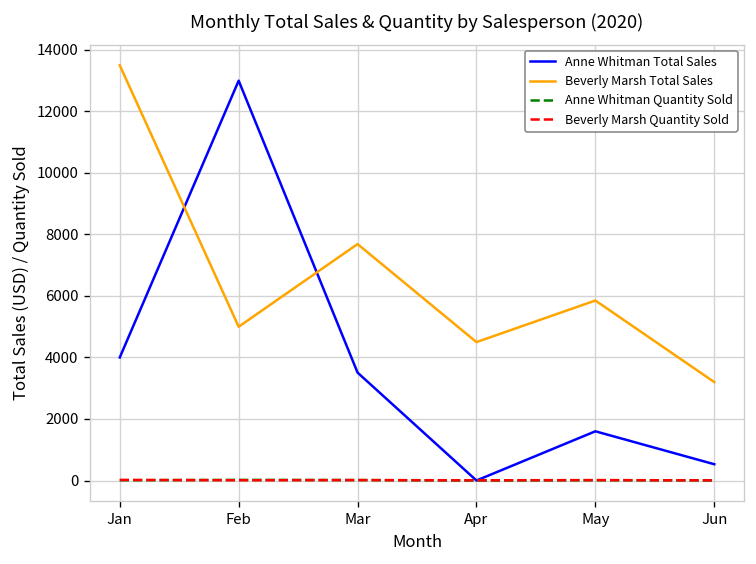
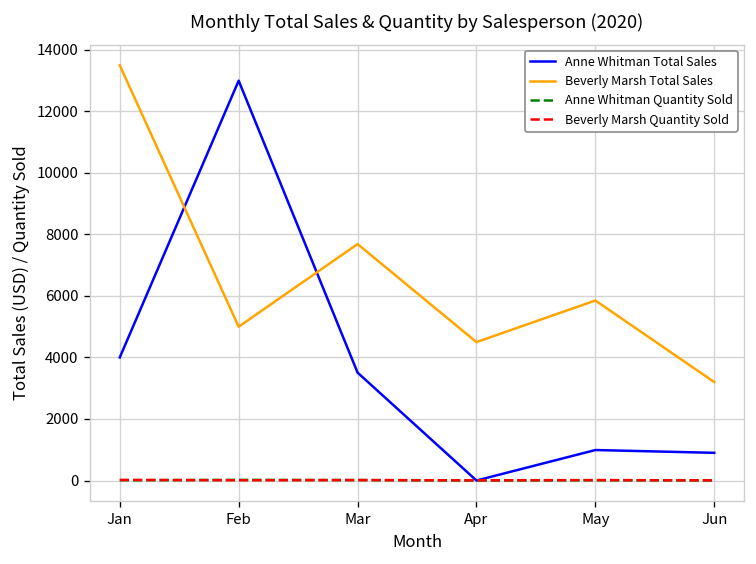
Anne Whitman Total Sales, May: 1600 -> 1000
Anne Whitman Total Sales, Jun: 500 -> 900
